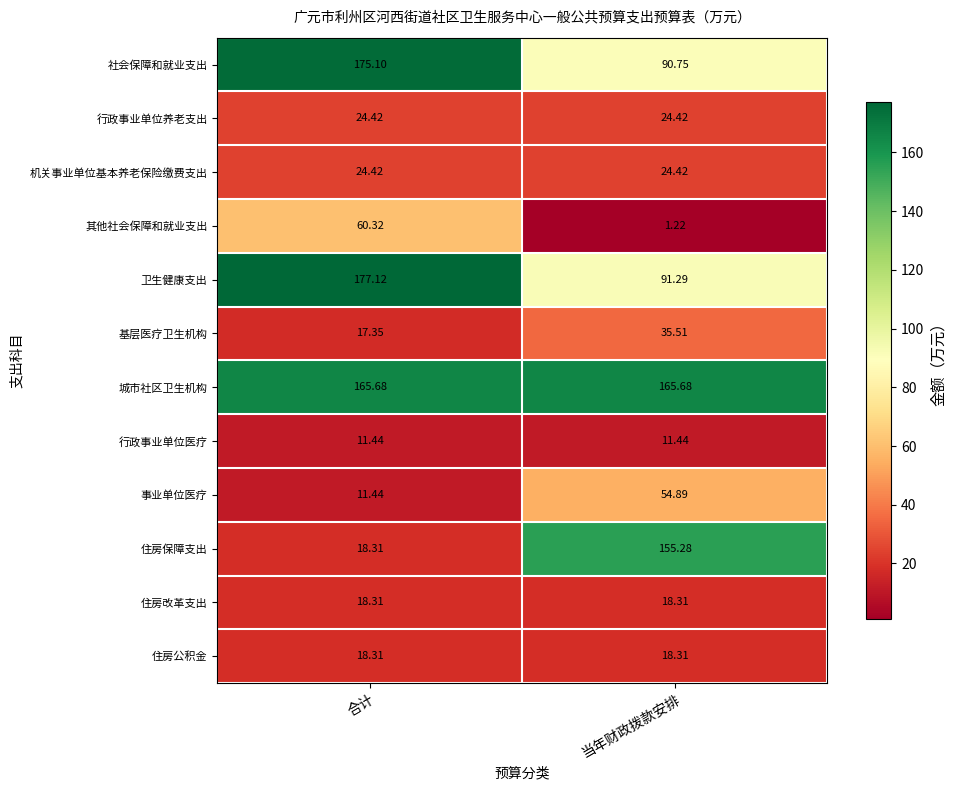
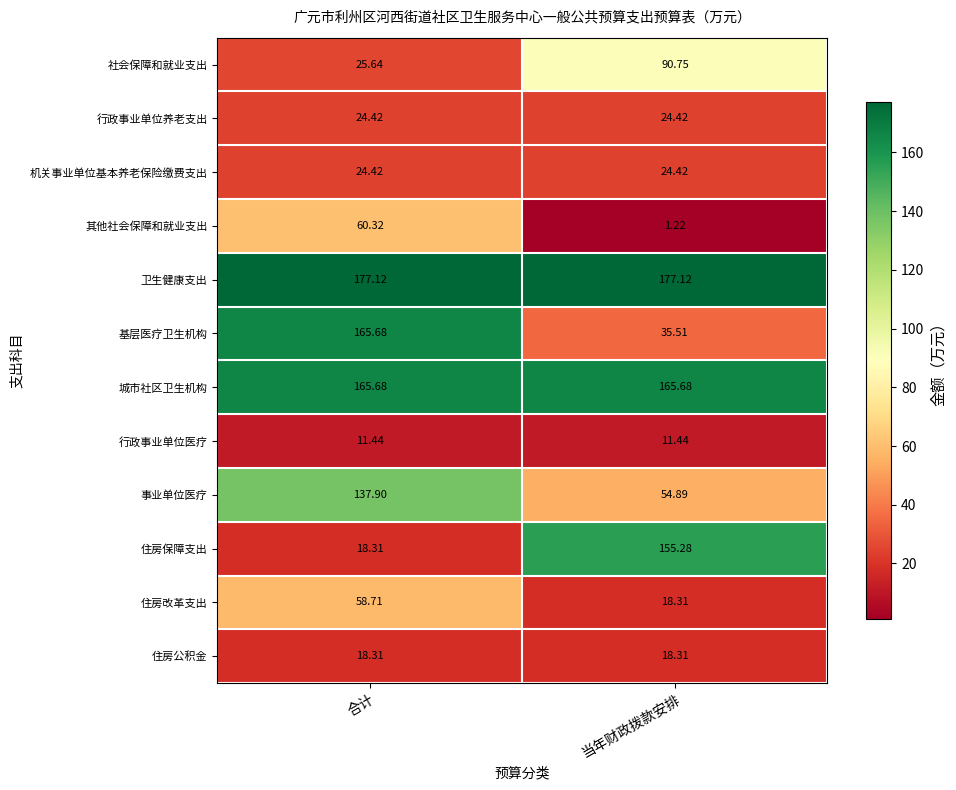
社会保障和就业支出, 合计: 175.10 -> 25.64
卫生健康支出, 当年财政拨款安排: 91.29 -> 177.12
基层医疗卫生机构, 合计: 17.35 -> 165.68
事业单位医疗, 合计: 11.44 -> 137.90
住房改革支出, 合计: 18.31 -> 58.71
